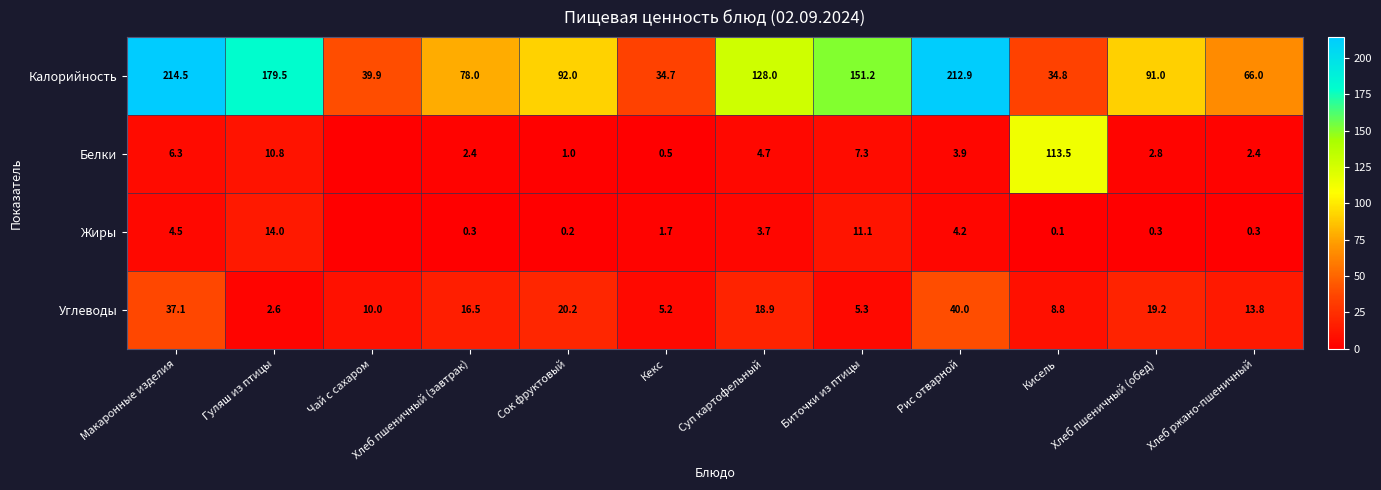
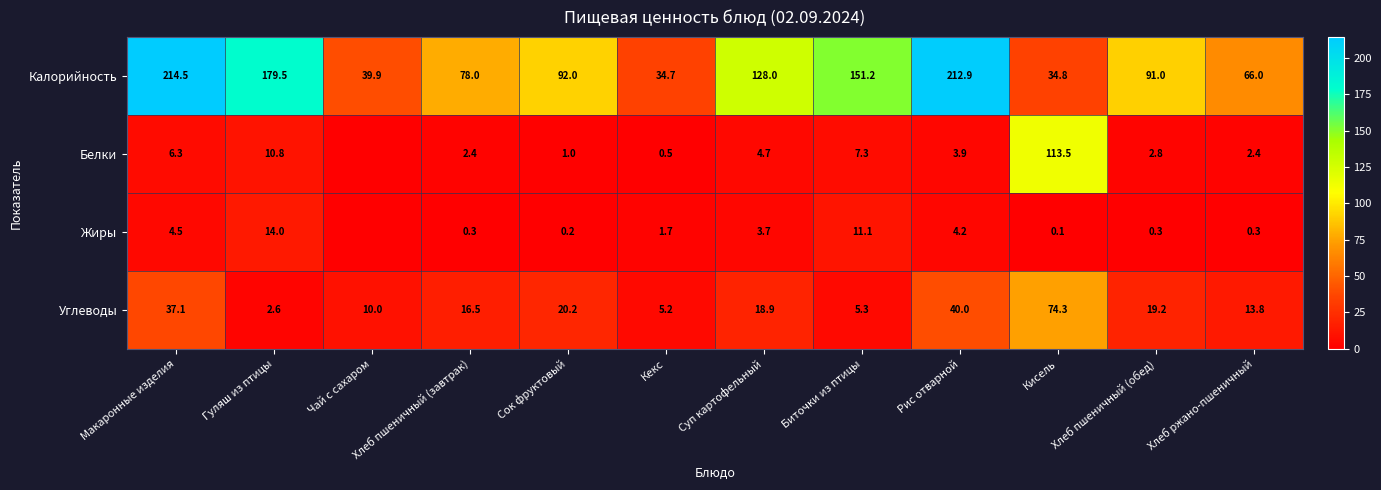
Углеводы, Кисель: 8.8 -> 74.3
